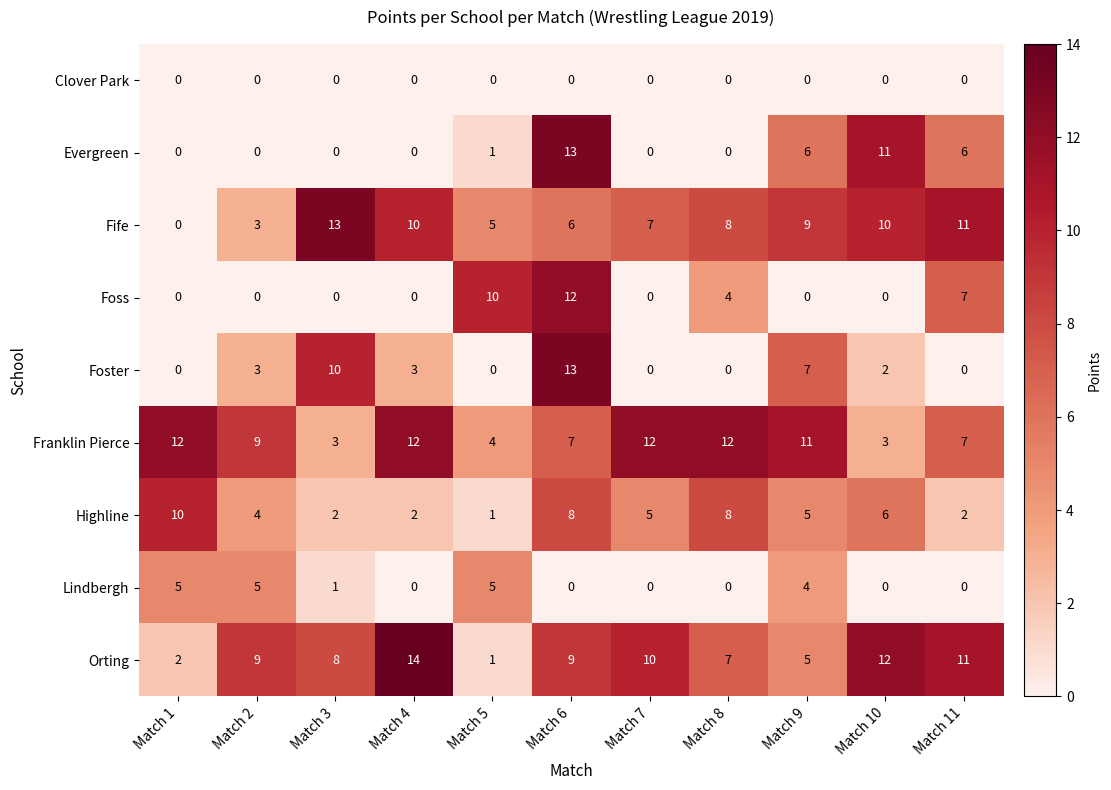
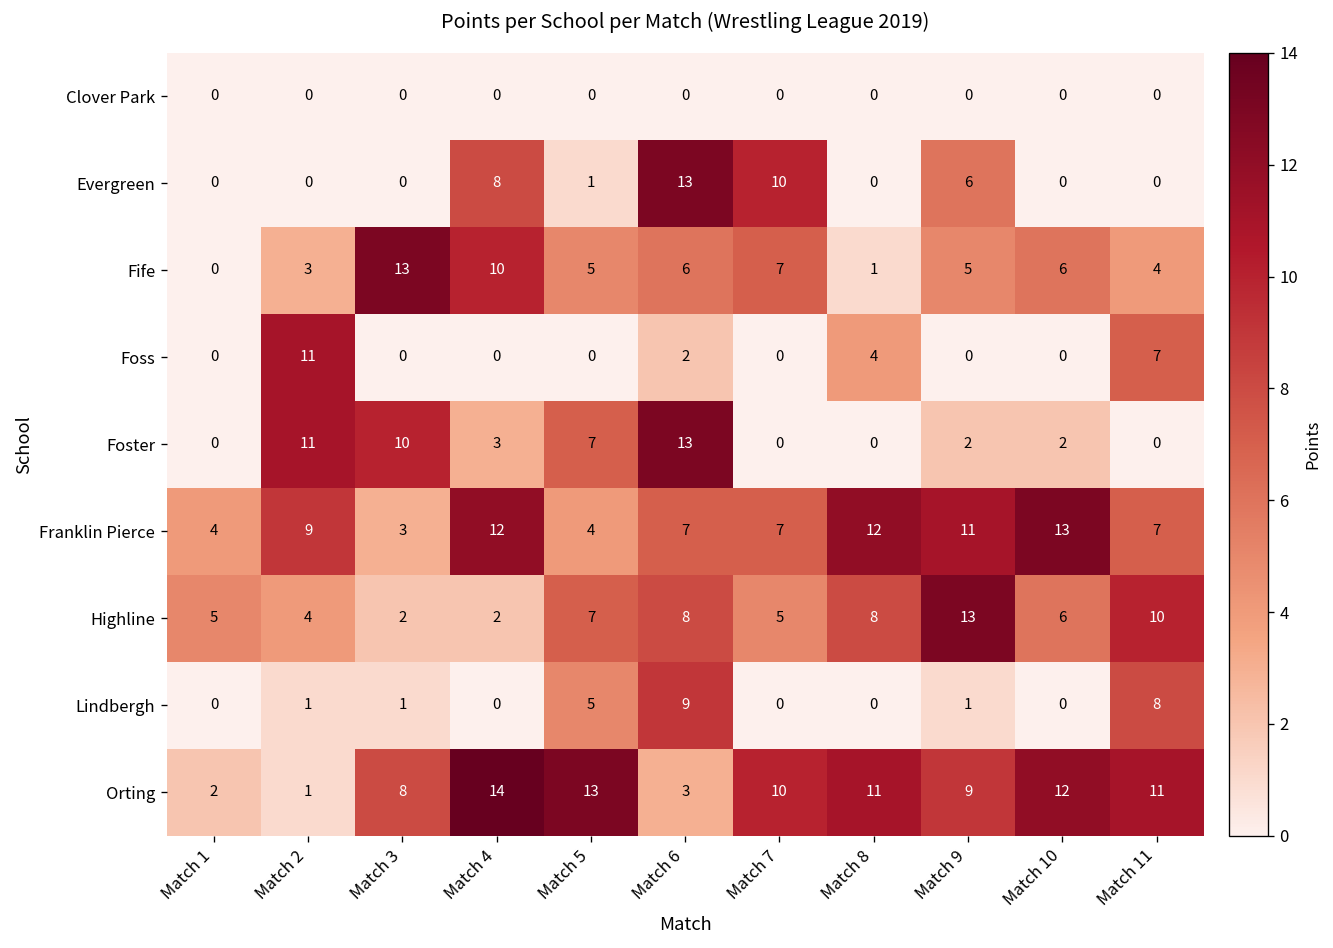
Evergreen, Match 4: 0 -> 8
Evergreen, Match 7: 0 -> 10
Evergreen, Match 10: 11 -> 0
Evergreen, Match 11: 6 -> 0
Fife, Match 8: 8 -> 1
Fife, Match 9: 9 -> 5
Fife, Match 10: 10 -> 6
Fife, Match 11: 11 -> 4
Foss, Match 2: 0 -> 11
Foss, Match 5: 10 -> 0
Foss, Match 6: 12 -> 2
Foster, Match 2: 3 -> 11
Foster, Match 5: 0 -> 7
Foster, Match 9: 7 -> 2
Franklin Pierce, Match 1: 12 -> 4
Franklin Pierce, Match 7: 12 -> 7
Franklin Pierce, Match 10: 3 -> 13
Highline, Match 1: 10 -> 5
Highline, Match 5: 1 -> 7
Highline, Match 9: 5 -> 13
Highline, Match 11: 2 -> 10
Lindbergh, Match 1: 5 -> 0
Lindbergh, Match 2: 5 -> 1
Lindbergh, Match 6: 0 -> 9
Lindbergh, Match 9: 4 -> 1
Lindbergh, Match 11: 0 -> 8
Orting, Match 2: 9 -> 1
Orting, Match 5: 1 -> 13
Orting, Match 6: 9 -> 3
Orting, Match 8: 7 -> 11
Orting, Match 9: 5 -> 9
